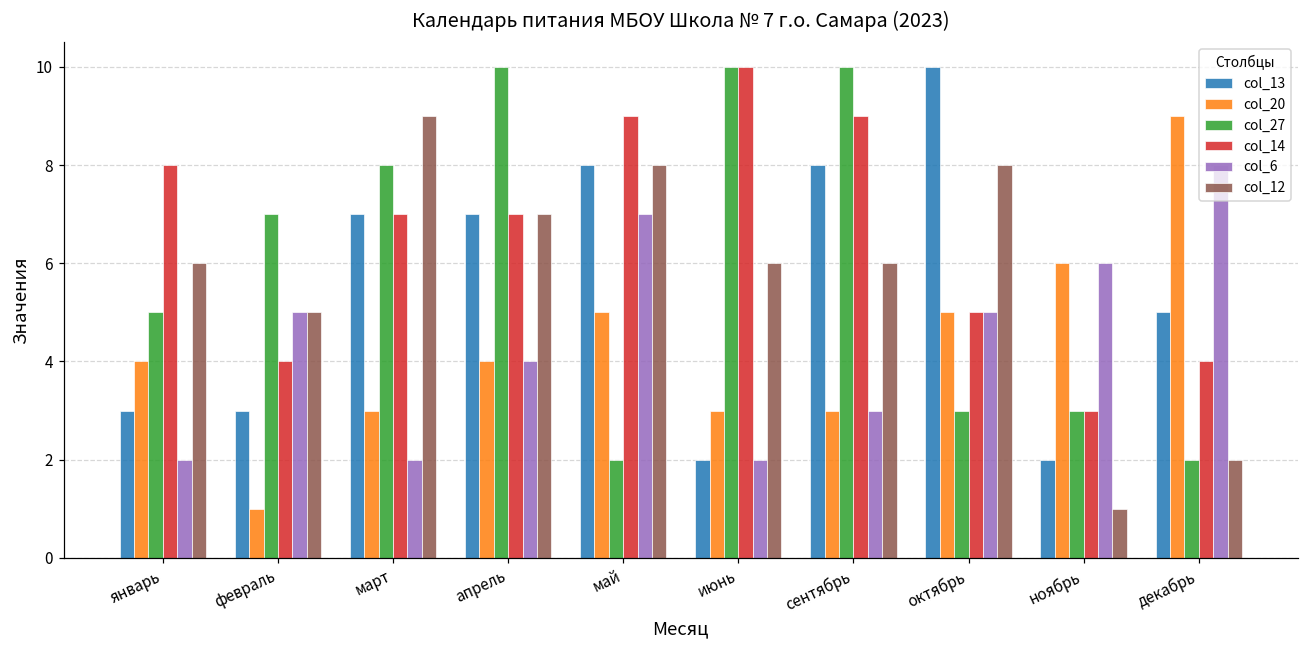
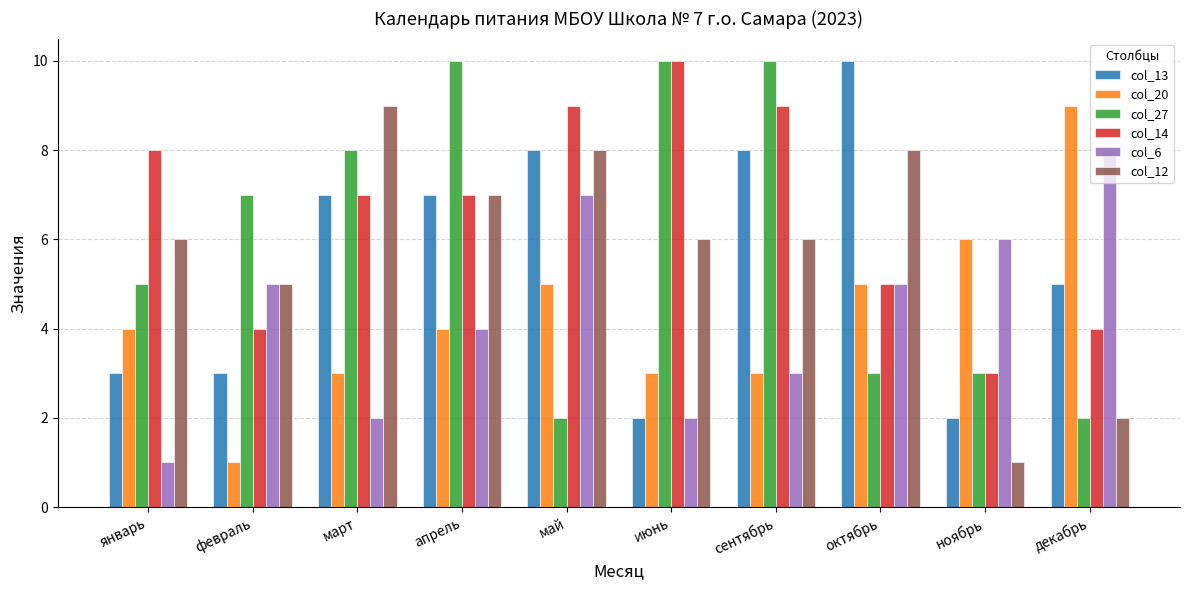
col_6, январь: 2 -> 1
